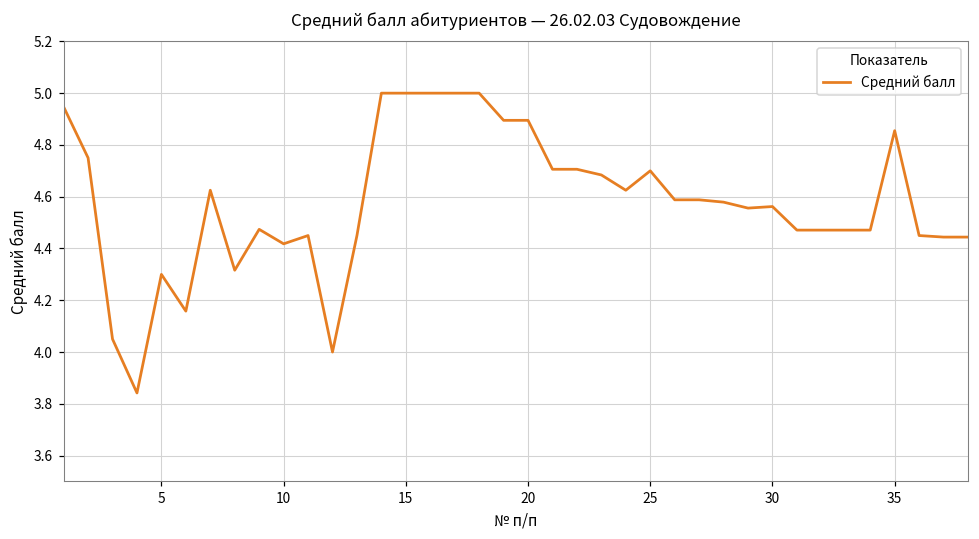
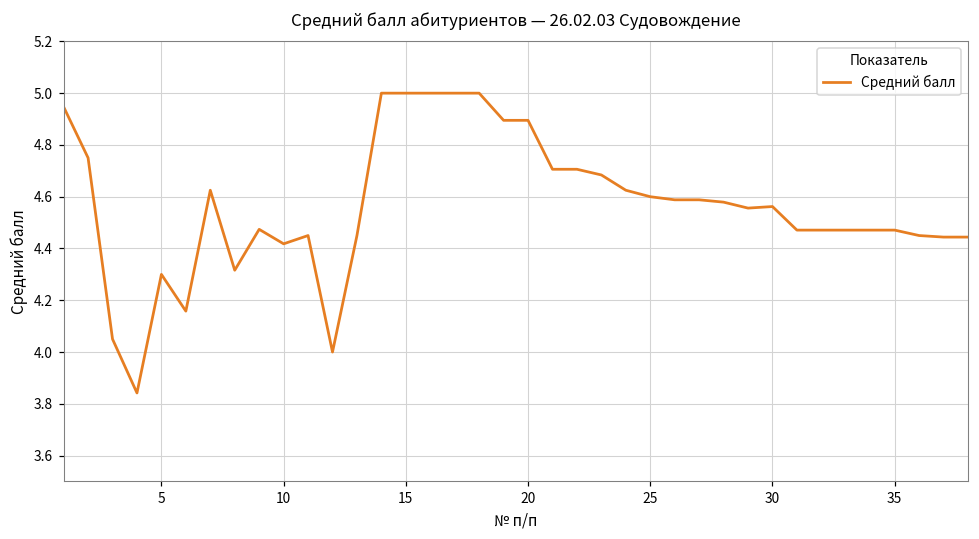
25: 4.7 -> 4.6
35: 4.86 -> 4.47
